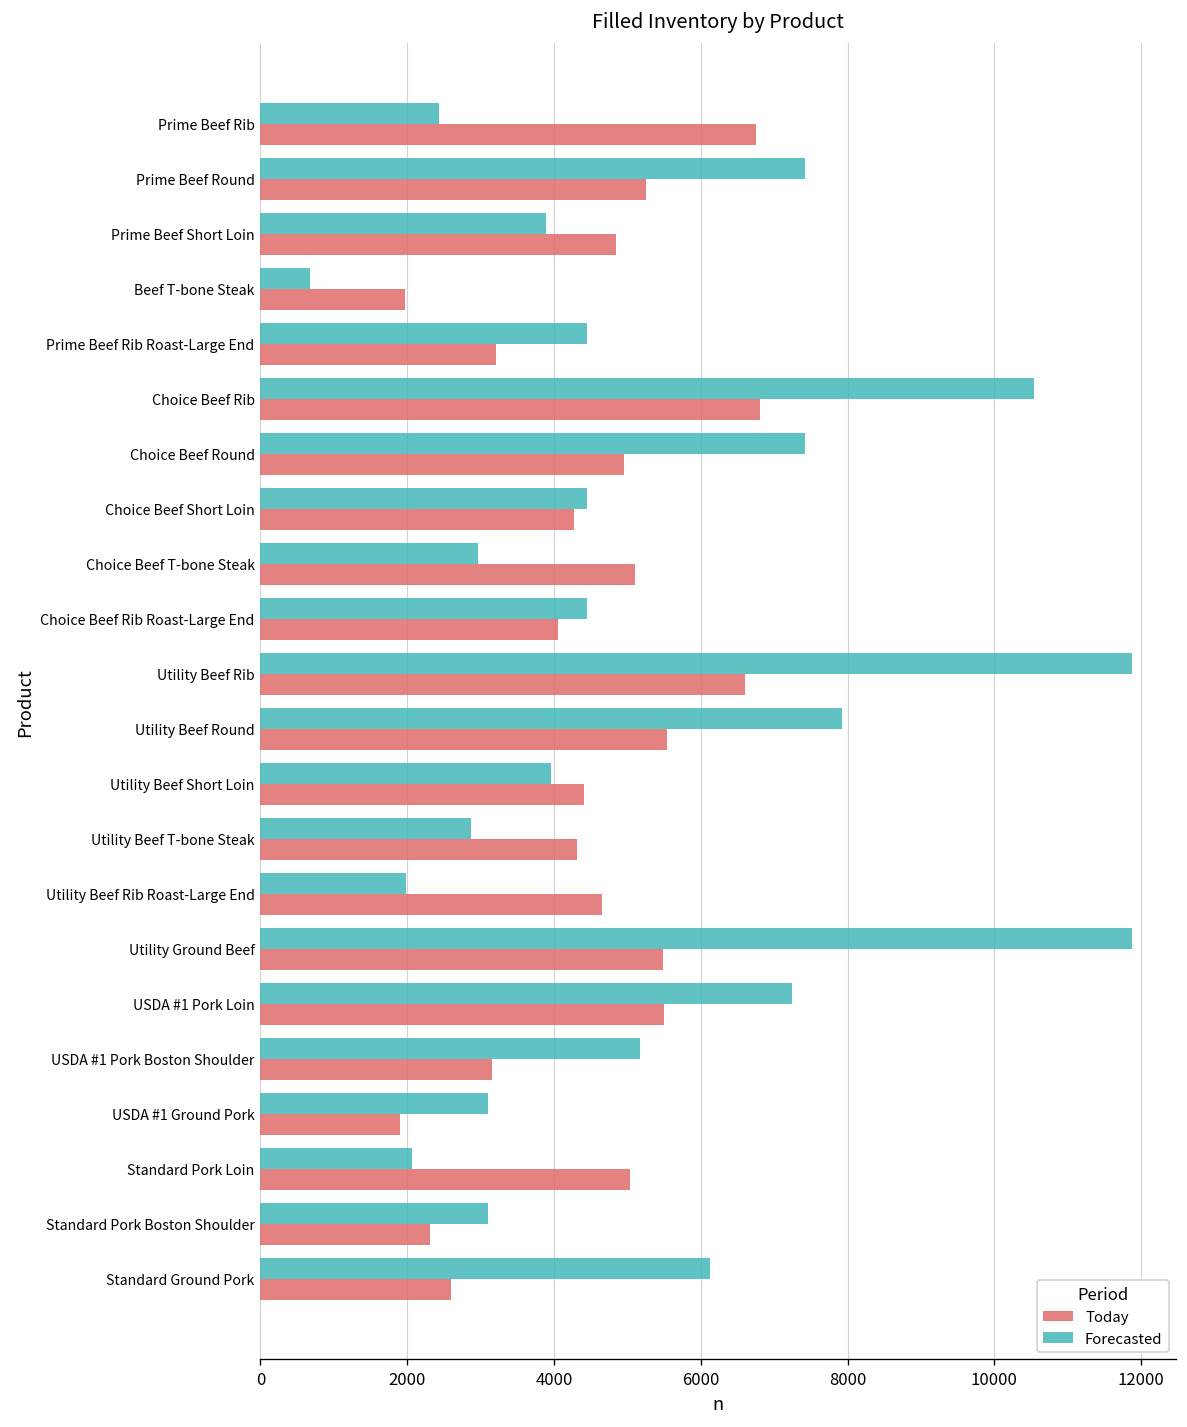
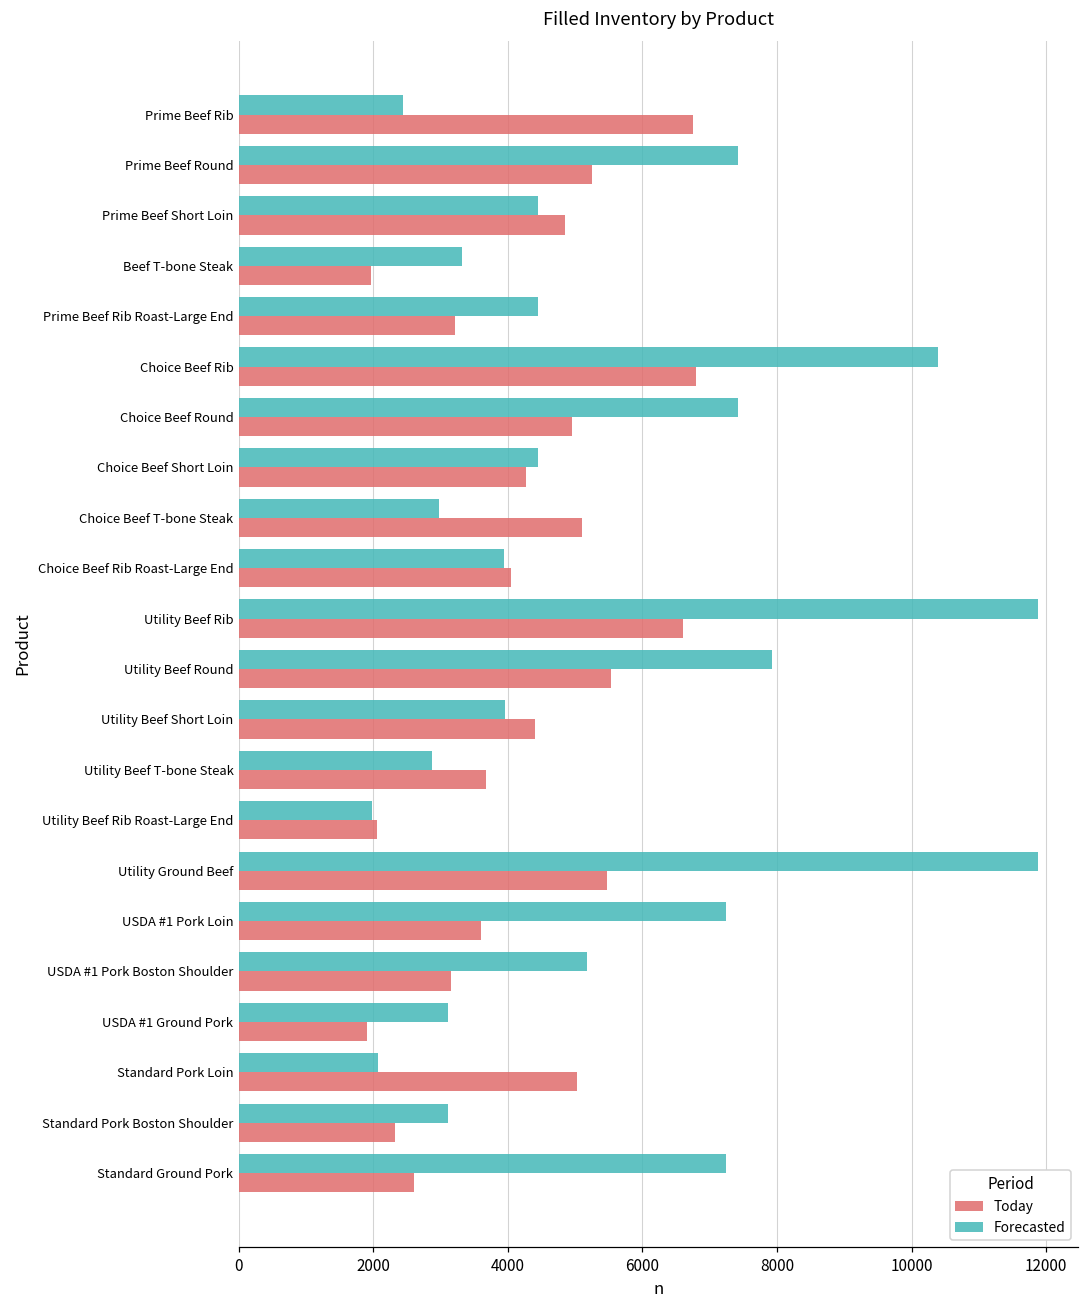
Forecasted, Prime Beef Short Loin: 3900 -> 4500
Forecasted, Beef T-bone Steak: 700 -> 3300
Forecasted, Choice Beef Rib: 10500 -> 10400
Forecasted, Choice Beef Rib Roast-Large End: 4500 -> 3900
Today, Utility Beef T-bone Steak: 4300 -> 3700
Today, Utility Beef Rib Roast-Large End: 4700 -> 2100
Today, USDA #1 Pork Loin: 5500 -> 3600
Forecasted, Standard Ground Pork: 6100 -> 7200
